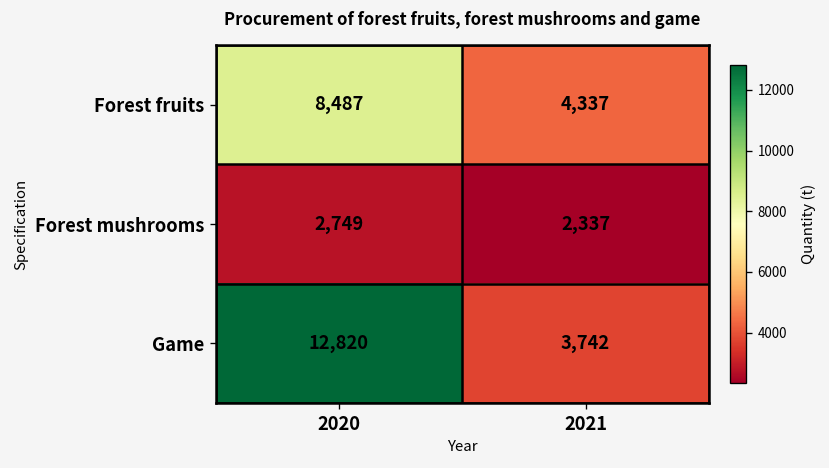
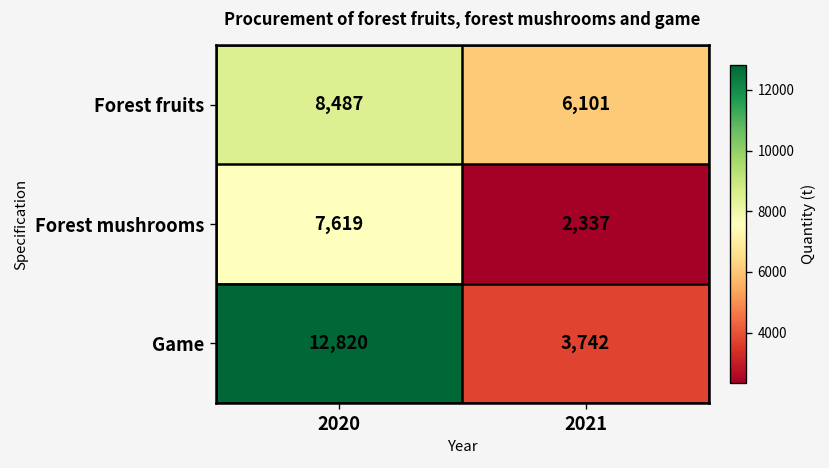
Forest fruits, 2021: 4,337 -> 6,101
Forest mushrooms, 2020: 2,749 -> 7,619
